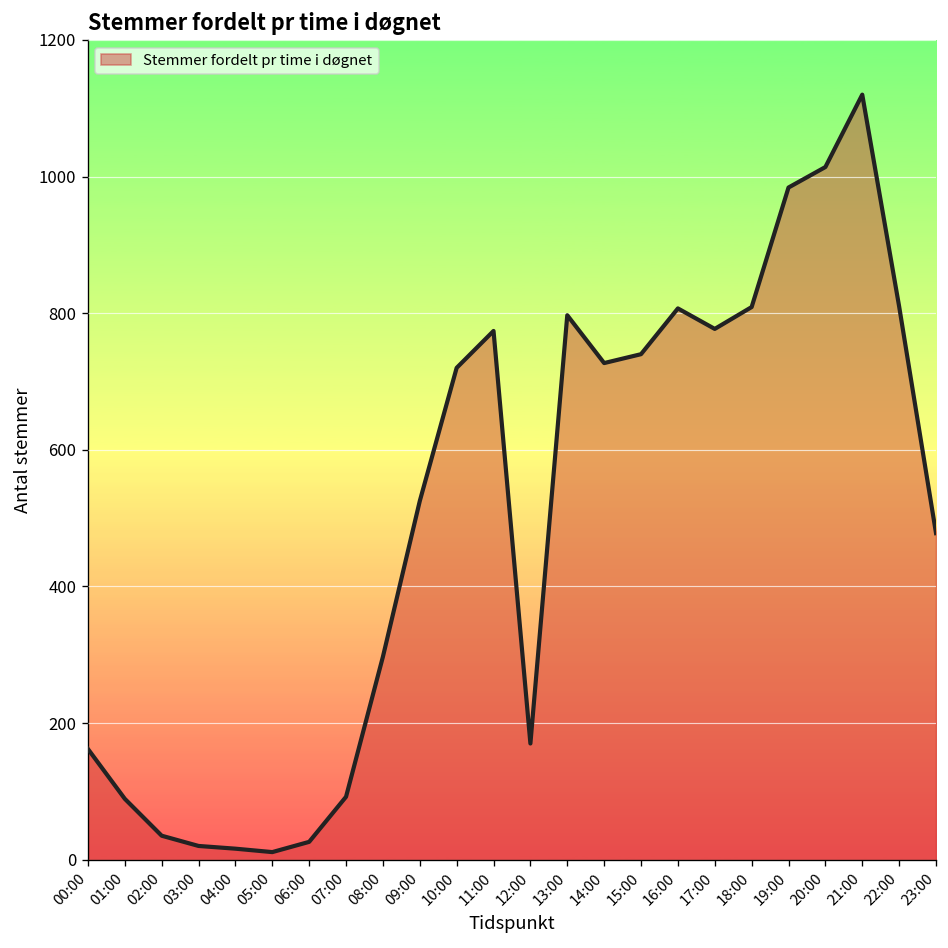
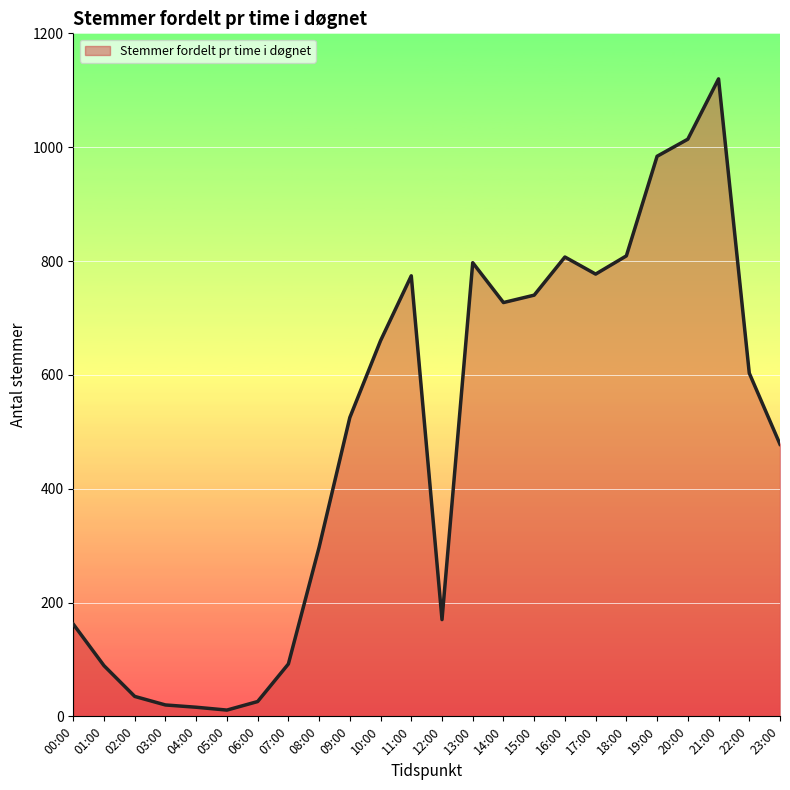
10:00: 720 -> 660
22:00: 810 -> 600
